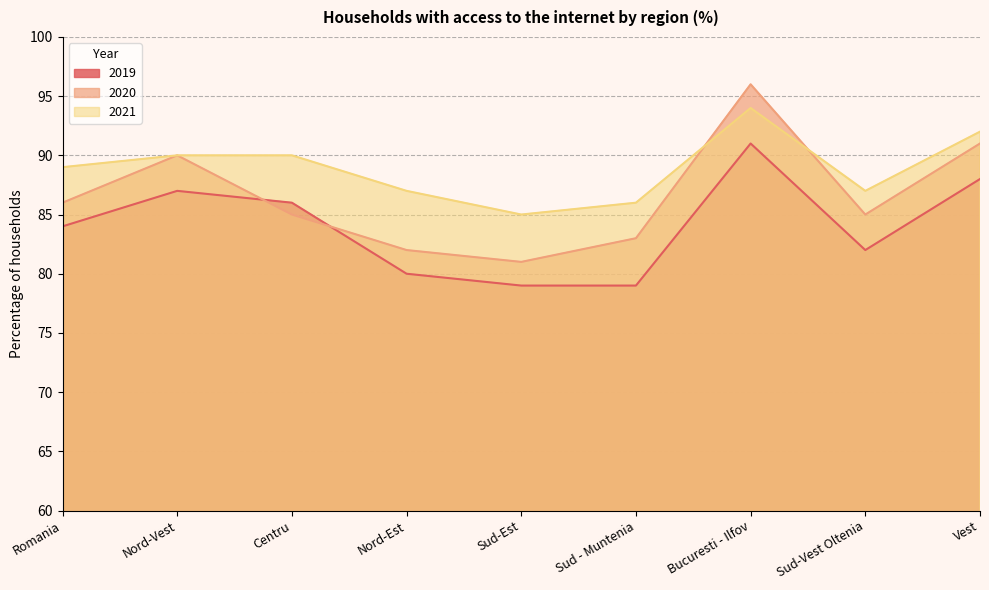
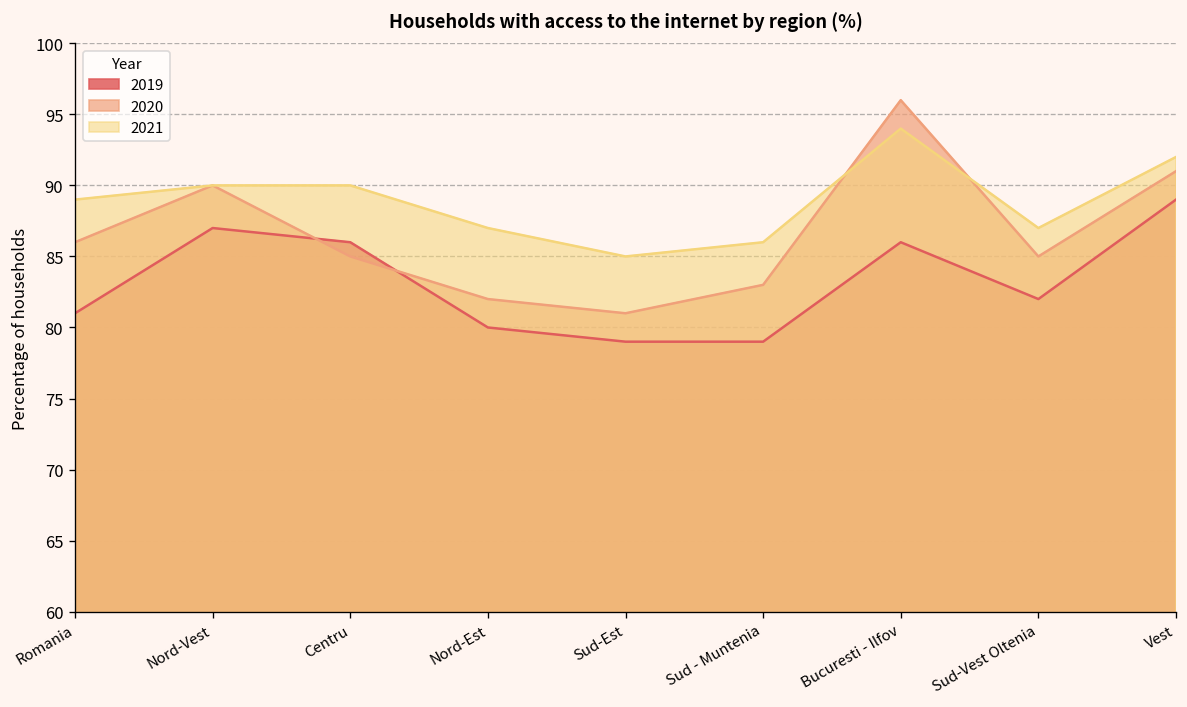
2019, Romania: 84 -> 81
2019, Bucuresti - Ilfov: 91 -> 86
2019, Vest: 88 -> 89
